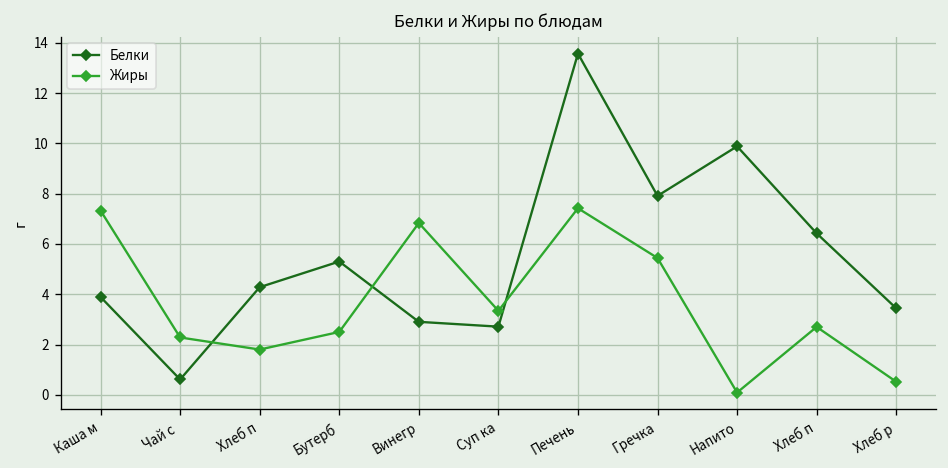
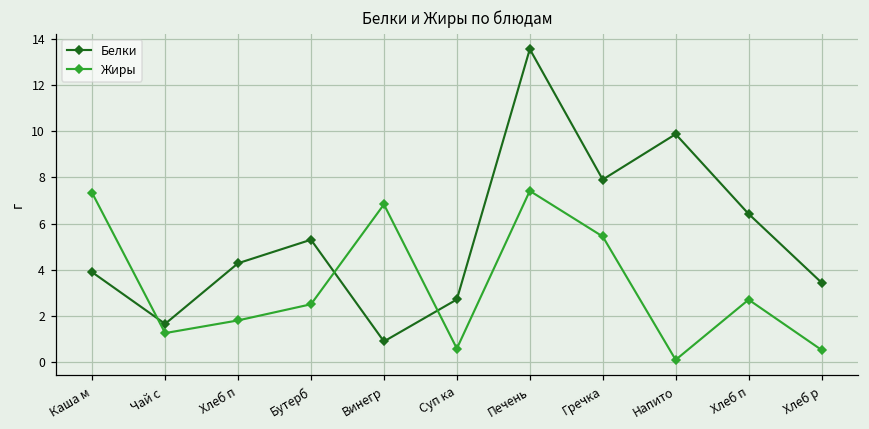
Белки, Чай с: 0.6 -> 1.7
Жиры, Чай с: 2.3 -> 1.3
Белки, Винегр: 2.9 -> 0.9
Жиры, Суп ка: 3.3 -> 0.6
